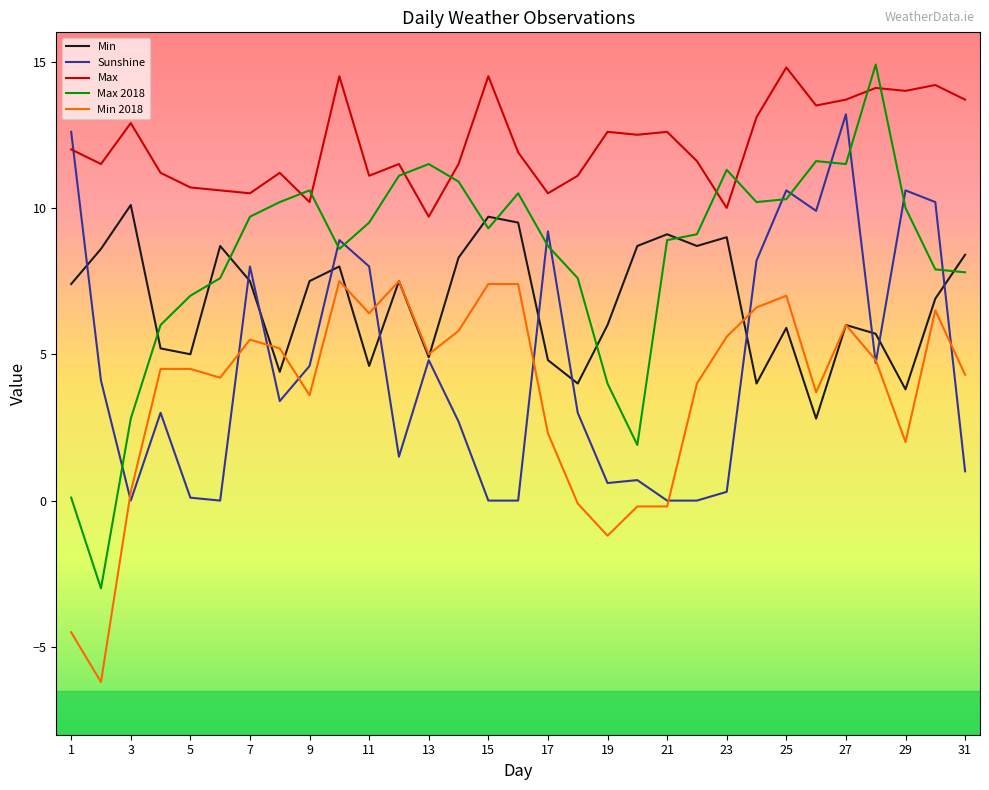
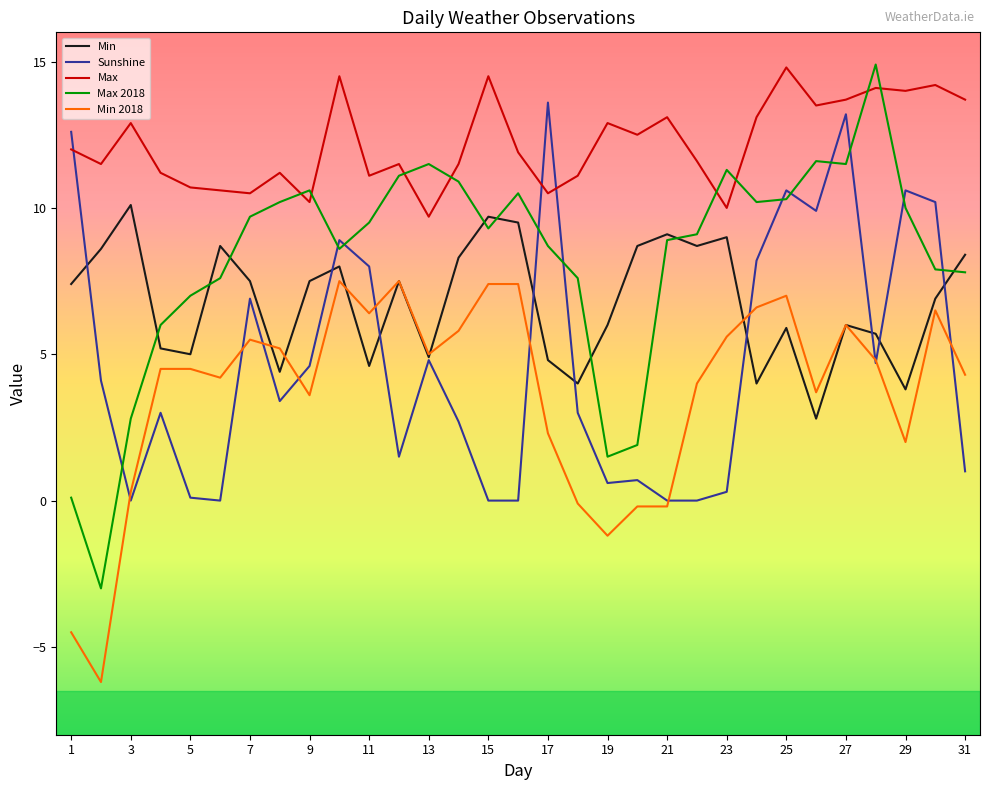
Sunshine, 7: 8.0 -> 6.9
Sunshine, 17: 9.2 -> 13.6
Max, 19: 12.6 -> 12.9
Max 2018, 19: 4.0 -> 1.5
Max, 21: 12.6 -> 13.1
